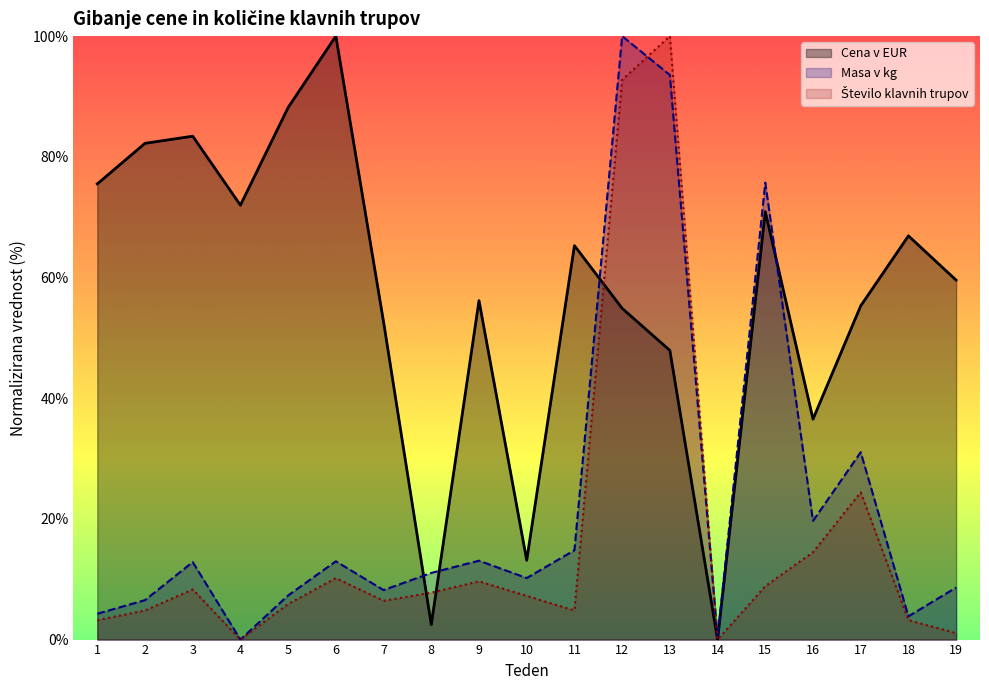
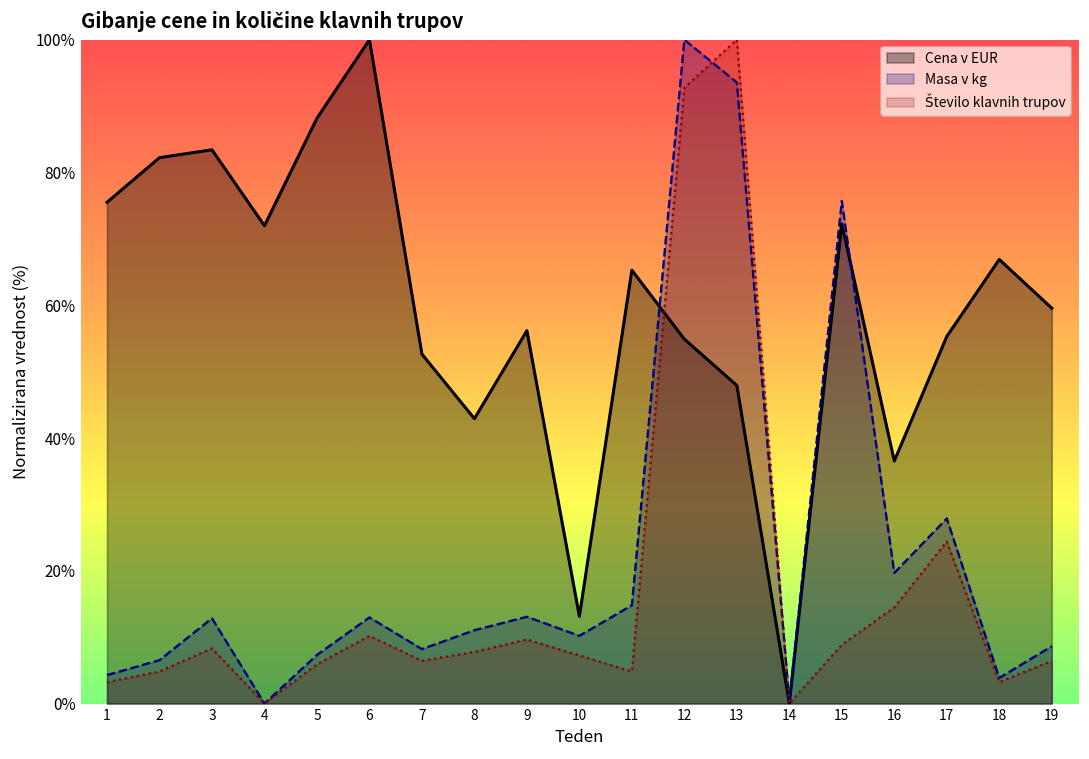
Cena v EUR, 8: 2% -> 43%
Cena v EUR, 15: 71% -> 72%
Masa v kg, 17: 31% -> 28%
Število klavnih trupov, 19: 1% -> 6%
